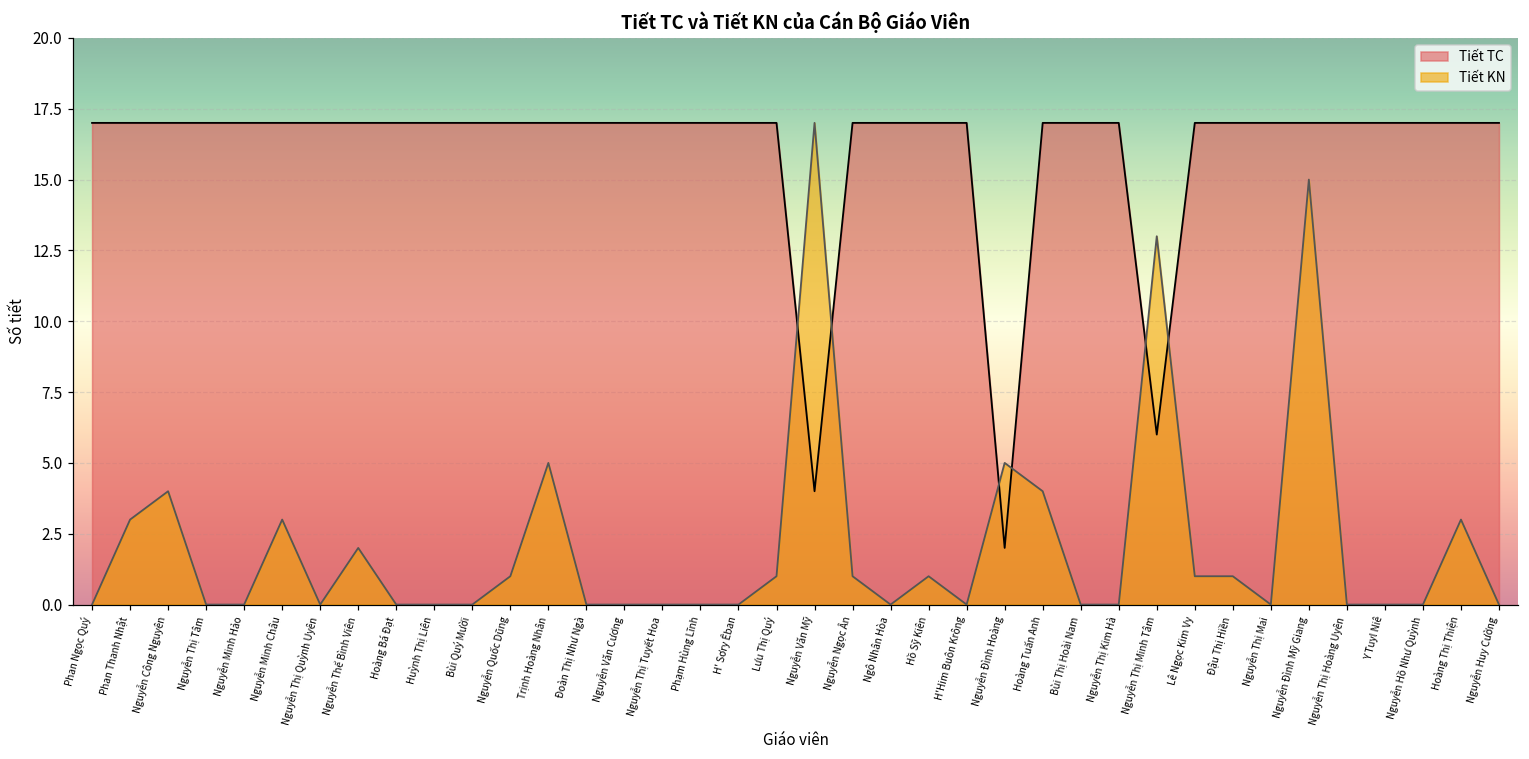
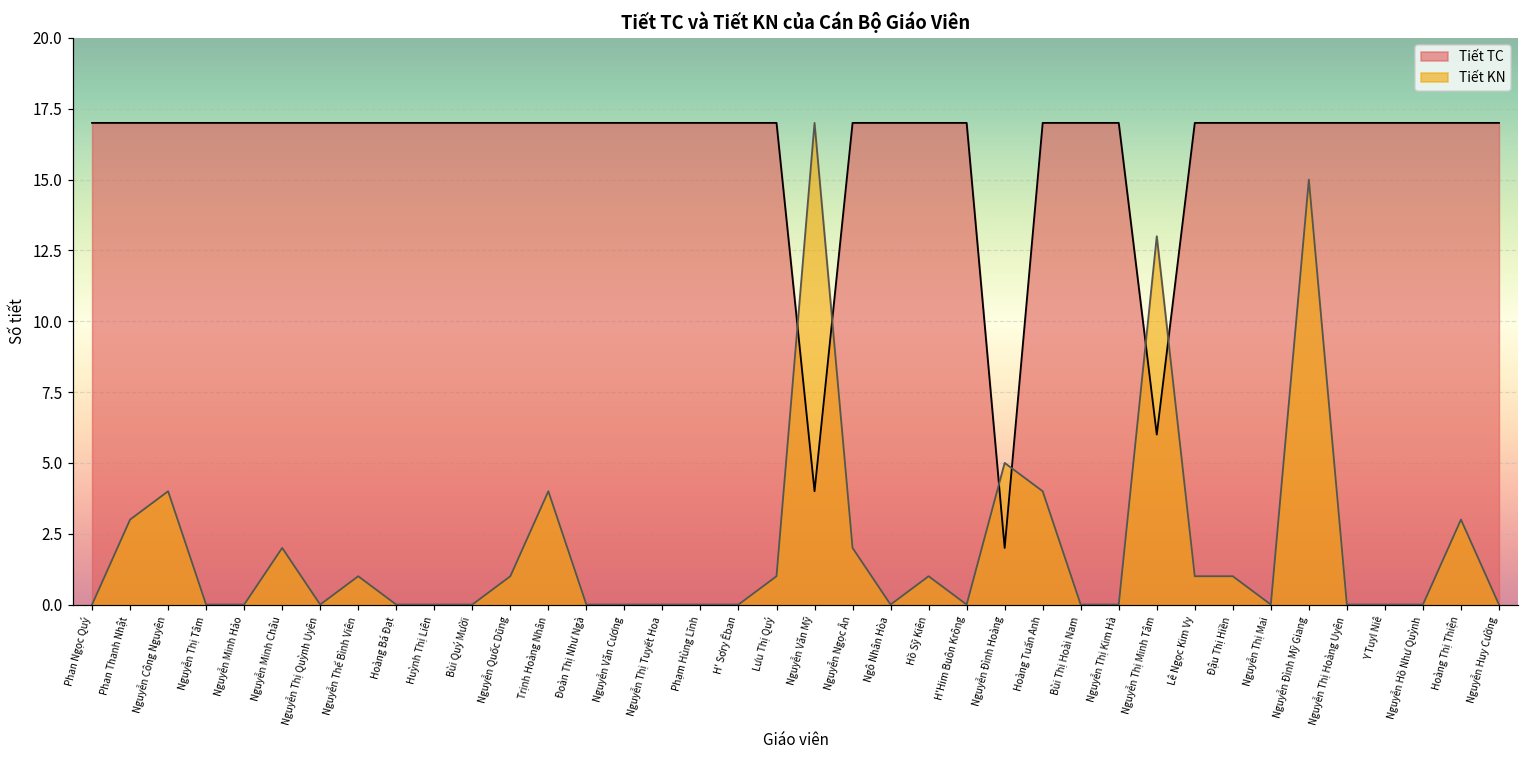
Tiết KN, Nguyễn Minh Châu: 3 -> 2
Tiết KN, Nguyễn Thể Bình Viên: 2 -> 1
Tiết KN, Trịnh Hoàng Nhân: 5 -> 4
Tiết KN, Nguyễn Ngọc Ân: 1 -> 2
